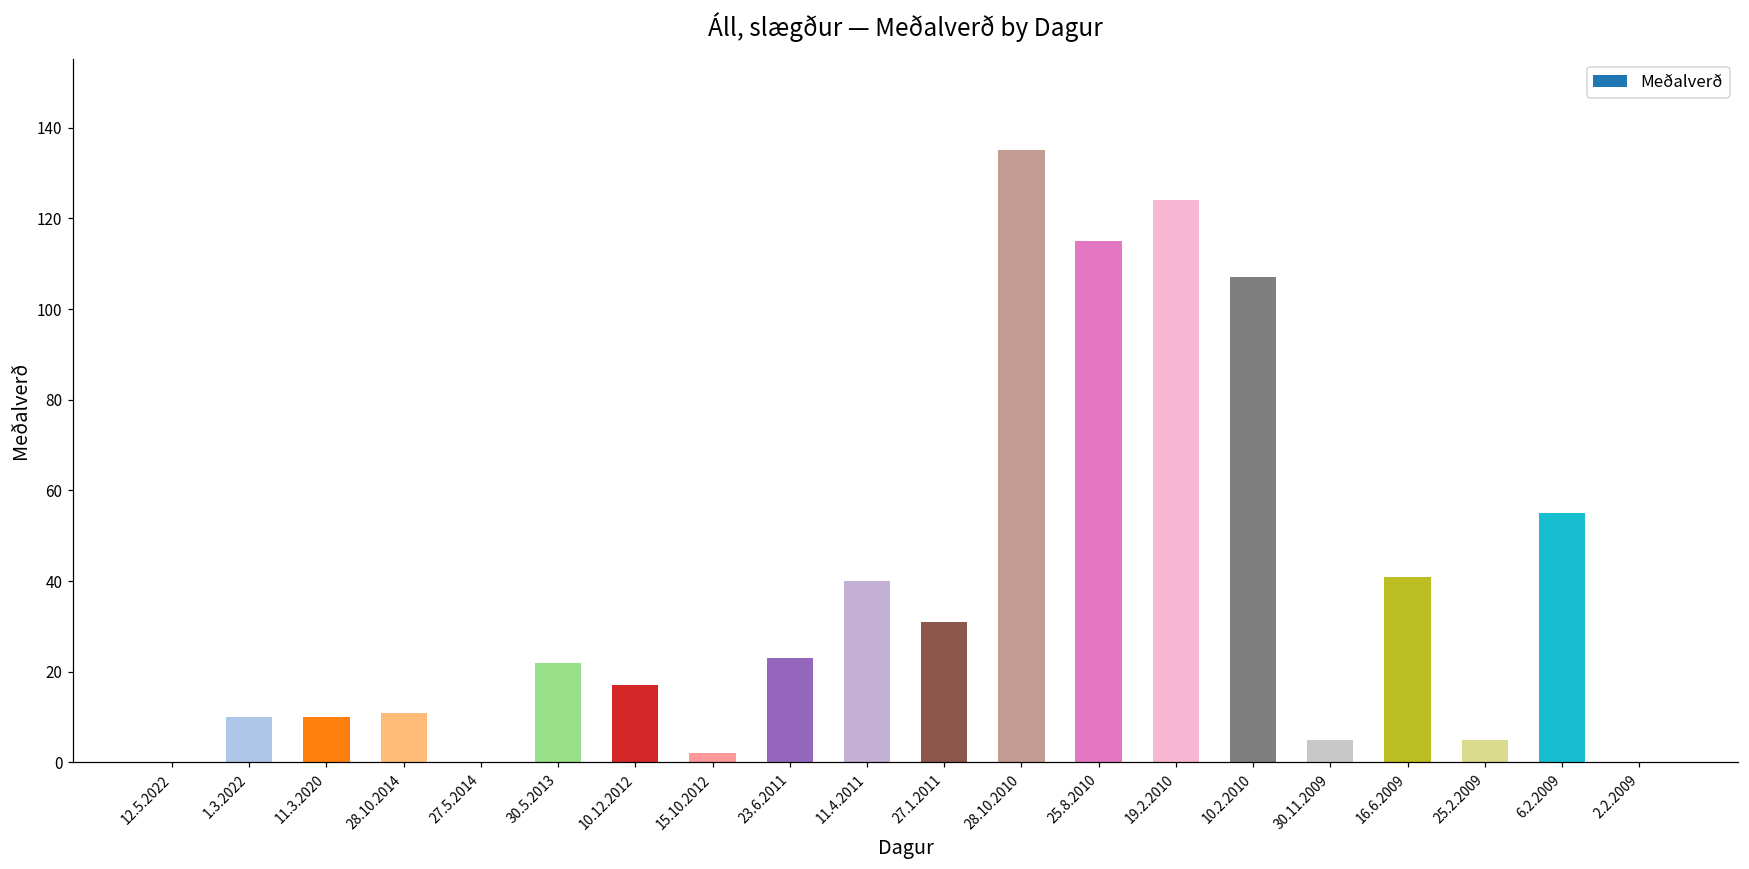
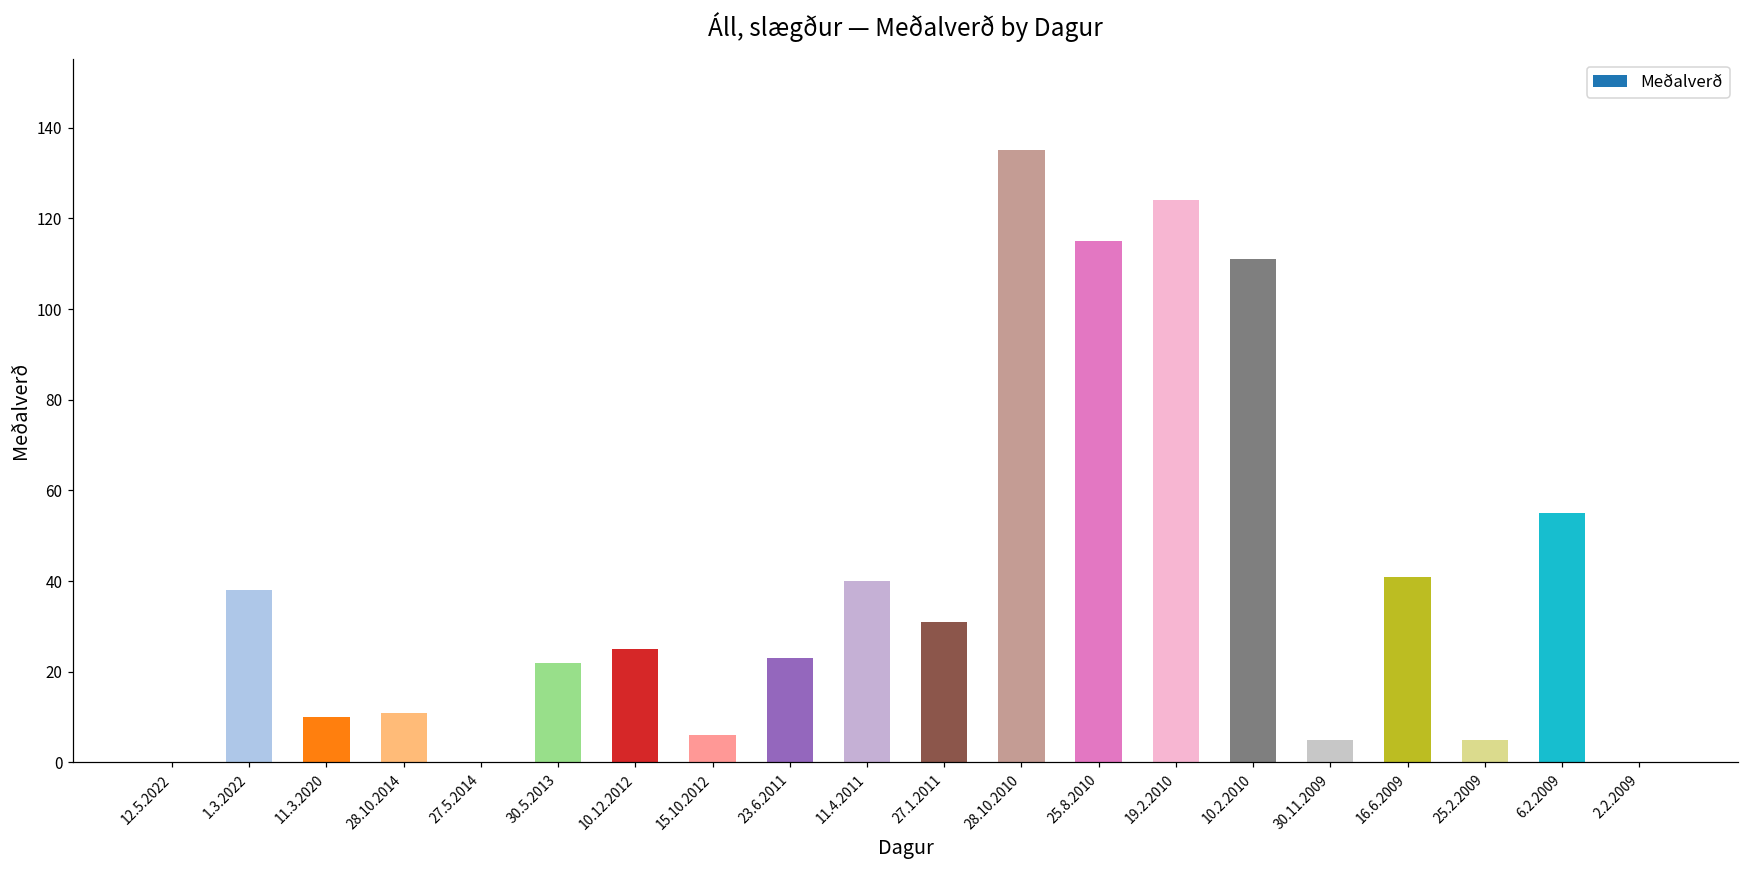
1.3.2022: 10 -> 38
10.12.2012: 17 -> 25
15.10.2012: 2 -> 6
10.2.2010: 107 -> 111
